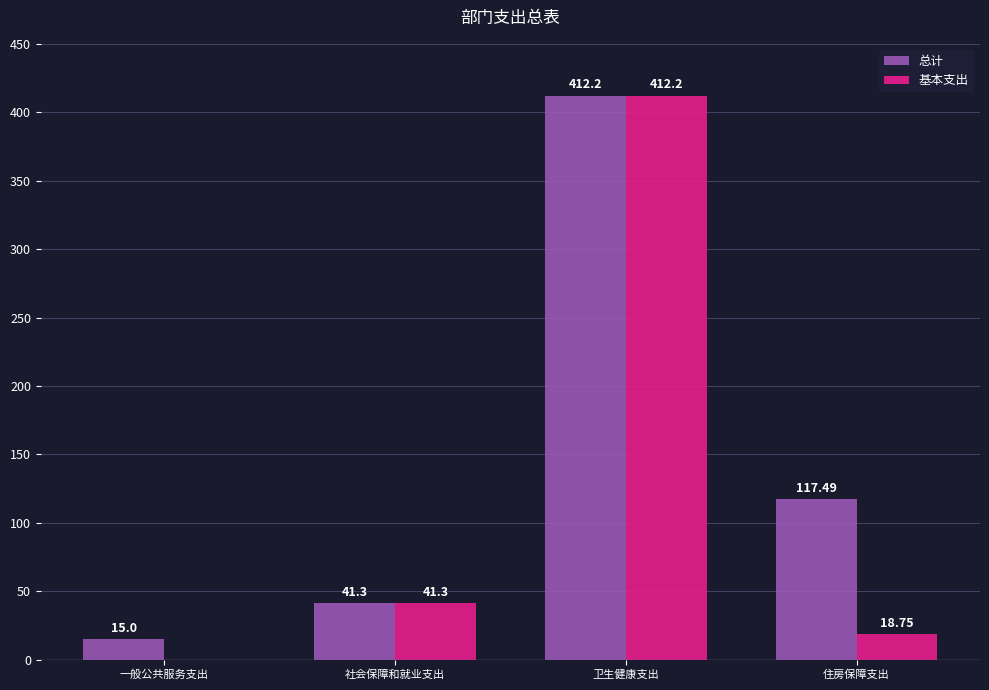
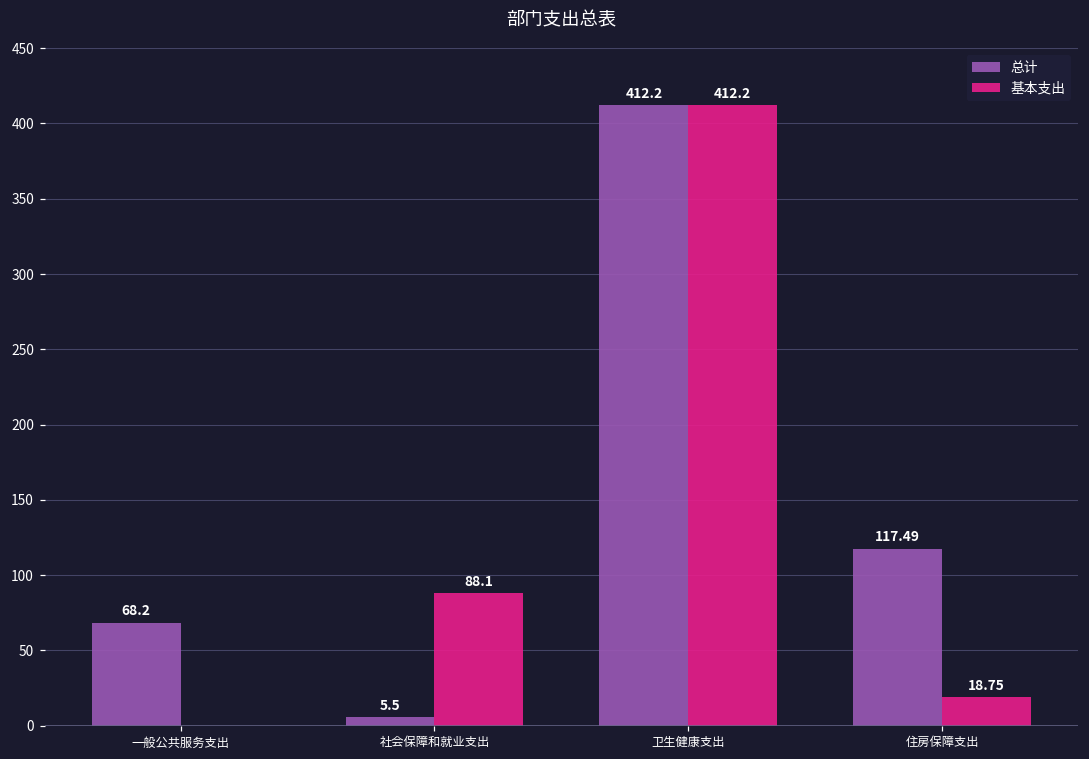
总计, 一般公共服务支出: 15.0 -> 68.2
总计, 社会保障和就业支出: 41.3 -> 5.5
基本支出, 社会保障和就业支出: 41.3 -> 88.1
